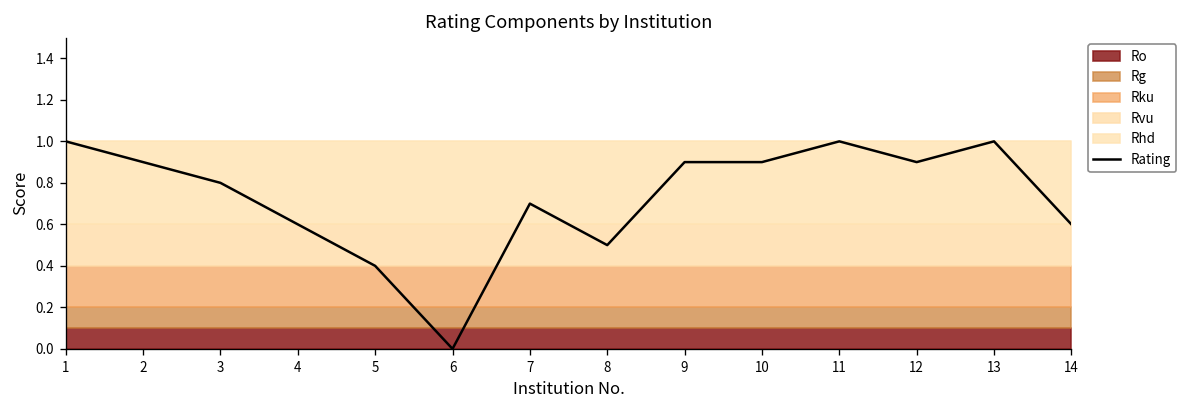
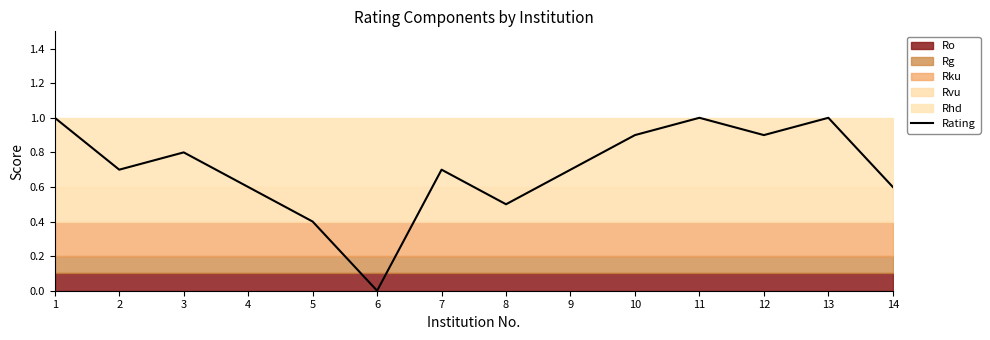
Rating, 2: 0.9 -> 0.7
Rating, 9: 0.9 -> 0.7
